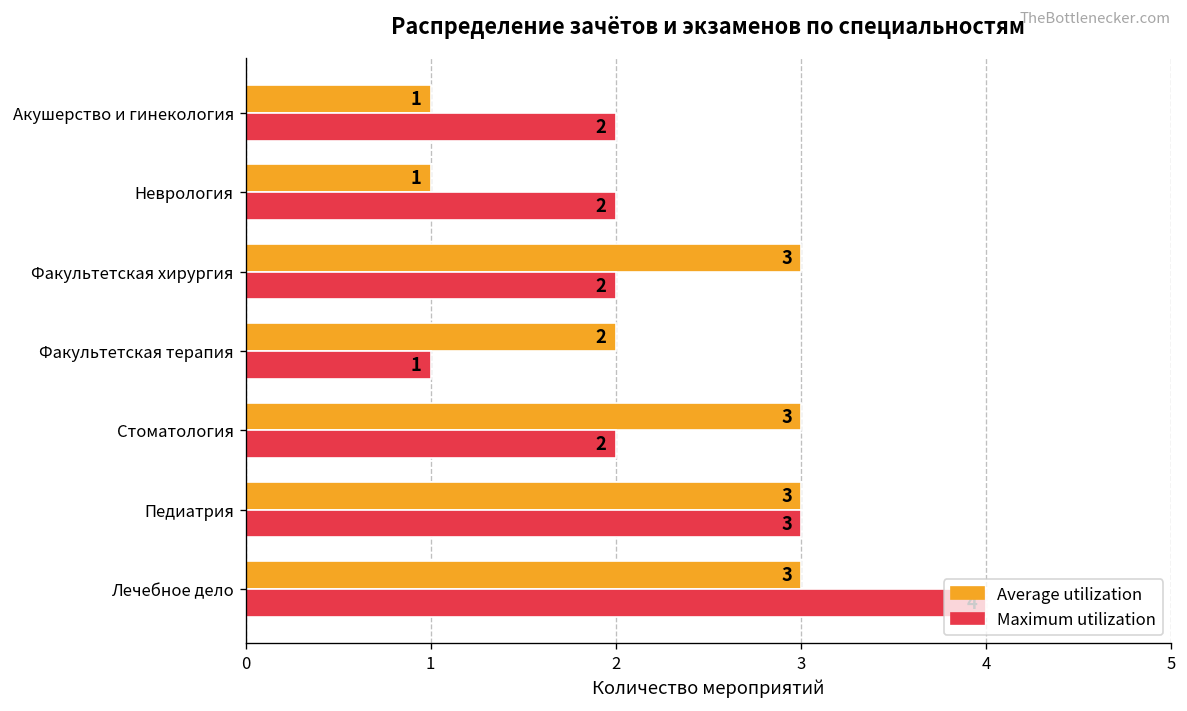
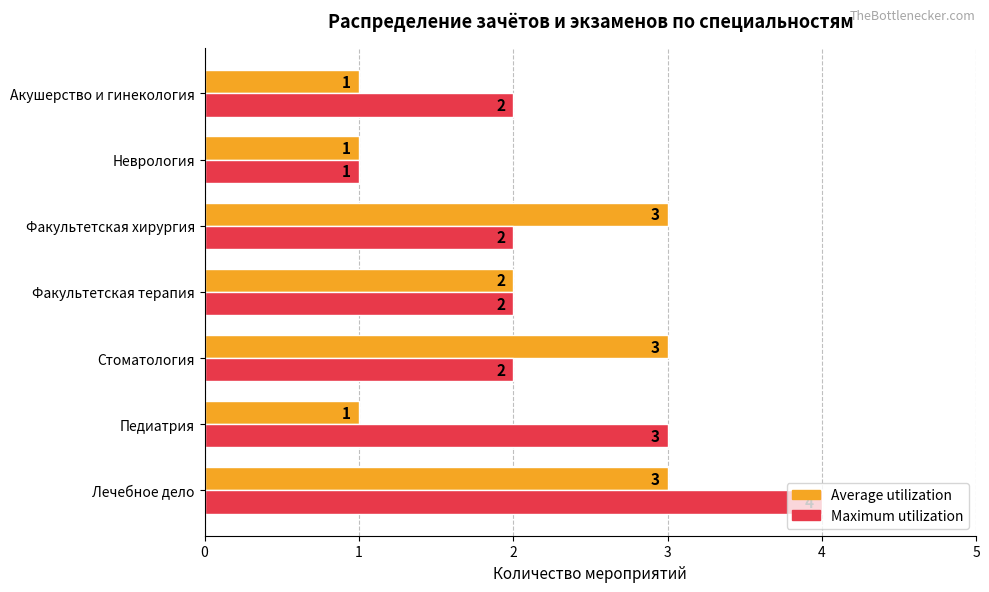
Maximum utilization, Неврология: 2 -> 1
Maximum utilization, Факультетская терапия: 1 -> 2
Average utilization, Педиатрия: 3 -> 1
